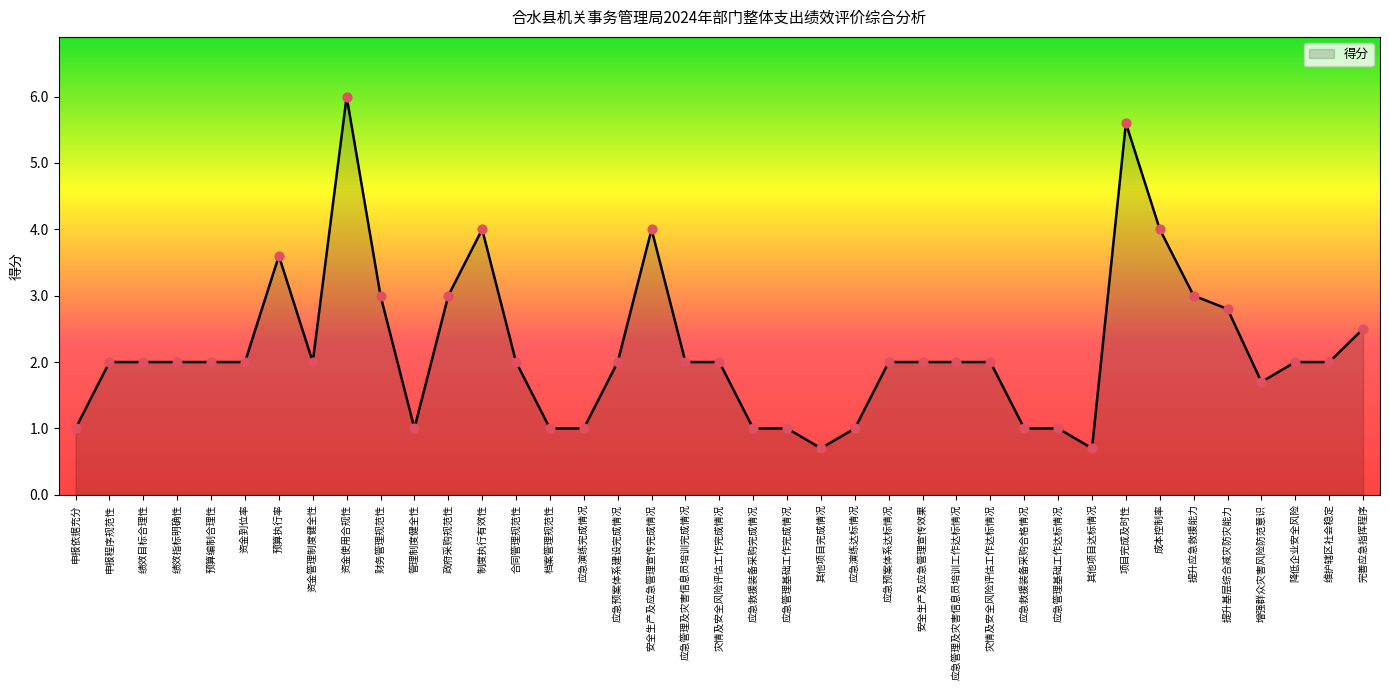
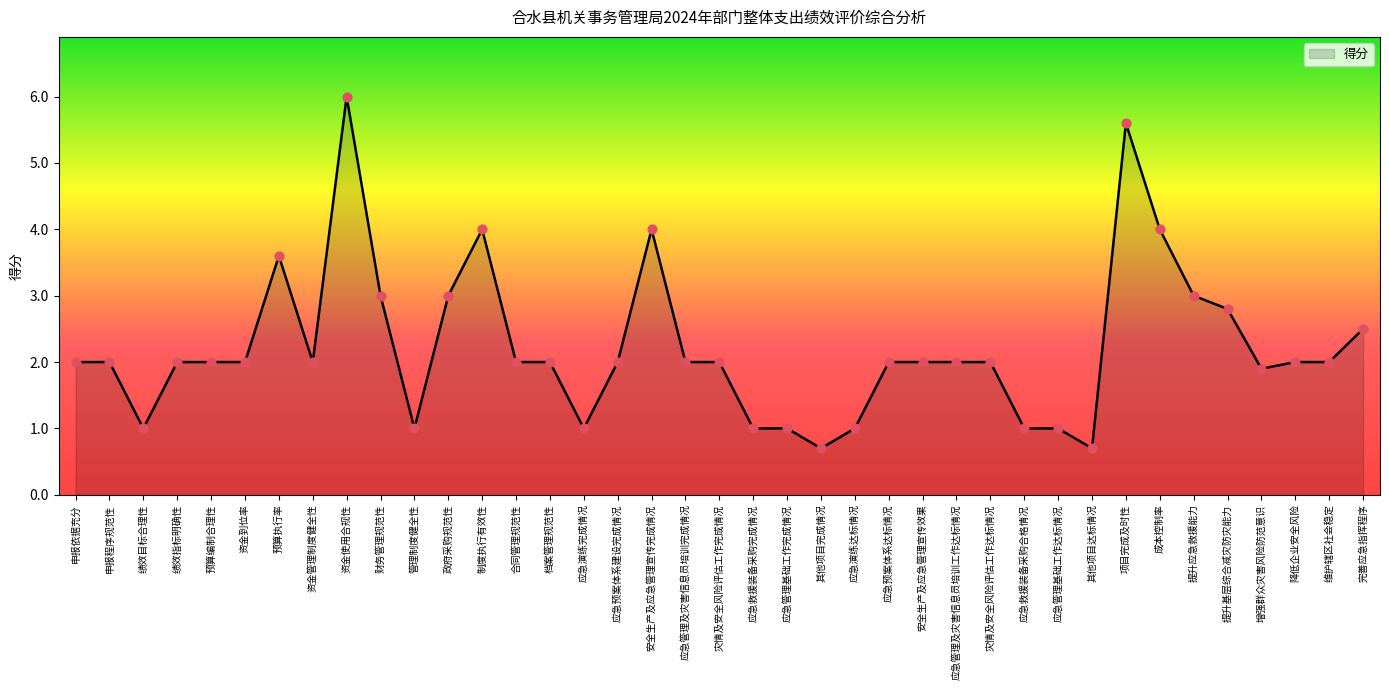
申报依据充分: 1 -> 2
绩效目标合理性: 2 -> 1
档案管理规范性: 1 -> 2
增强群众灾害风险防范意识: 1.7 -> 1.9
